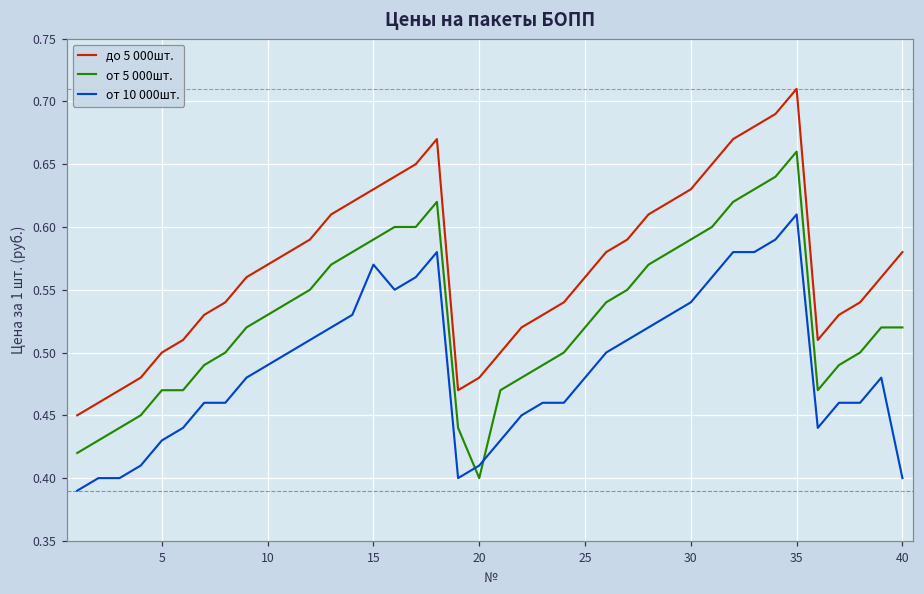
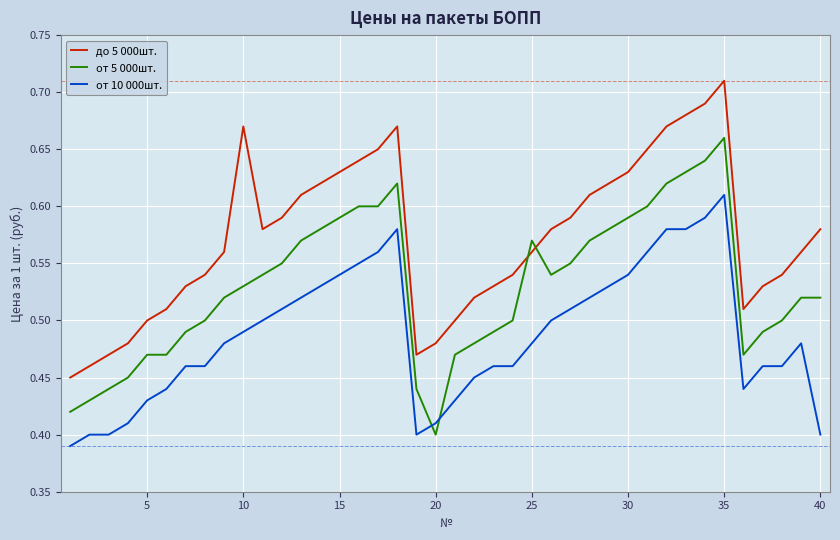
до 5 000шт., 10: 0.57 -> 0.67
от 10 000шт., 15: 0.57 -> 0.54
от 5 000шт., 25: 0.52 -> 0.57
